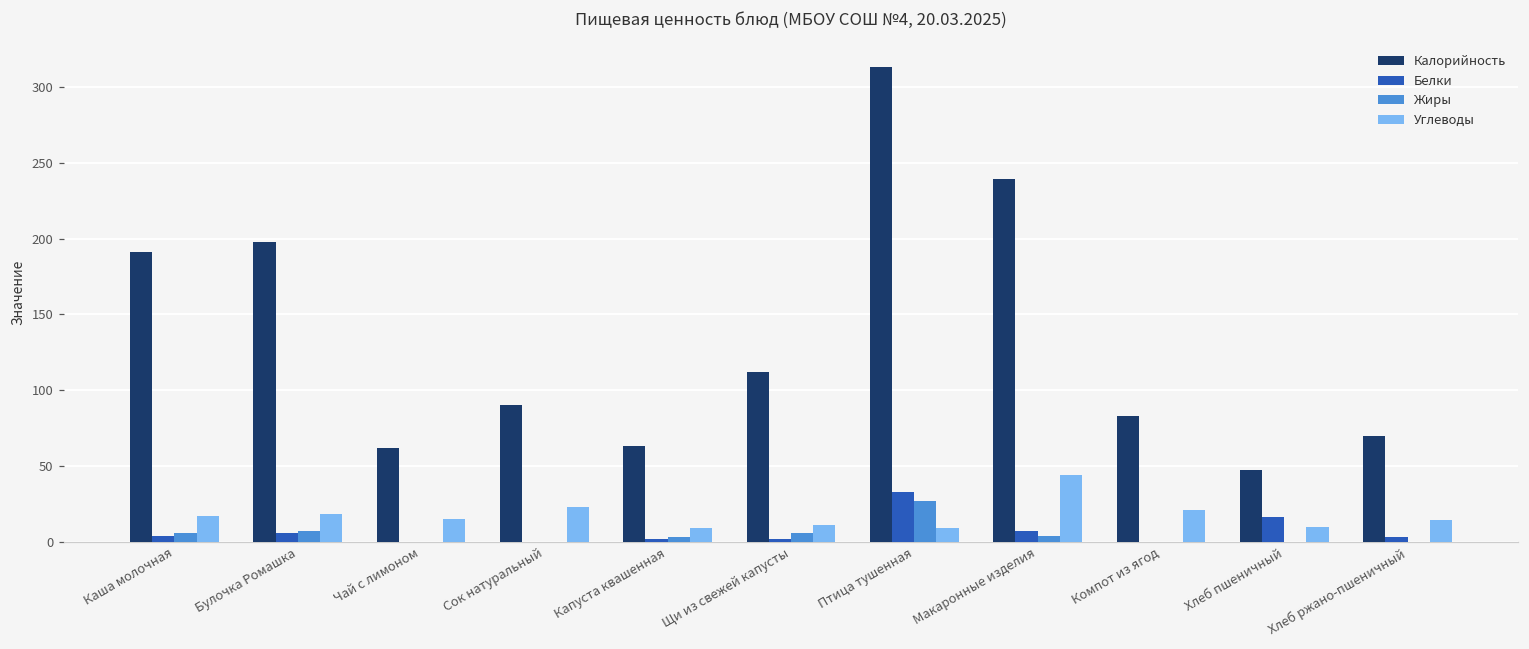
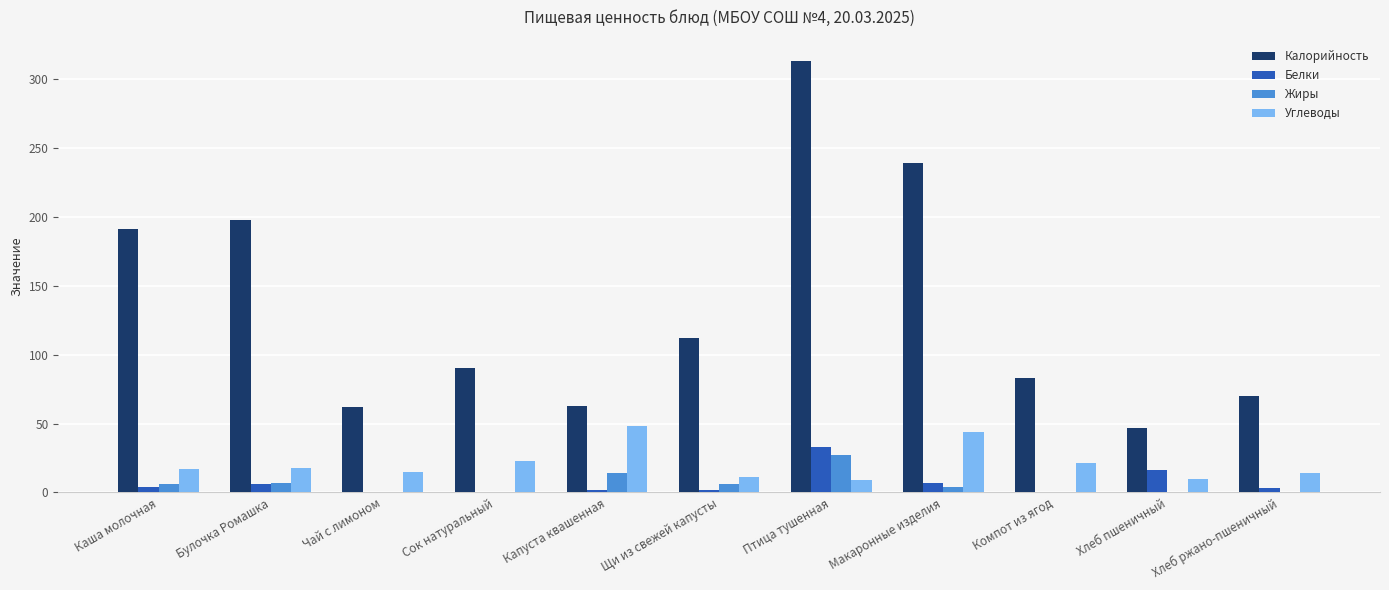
Жиры, Капуста квашенная: 3 -> 14
Углеводы, Капуста квашенная: 9 -> 48
